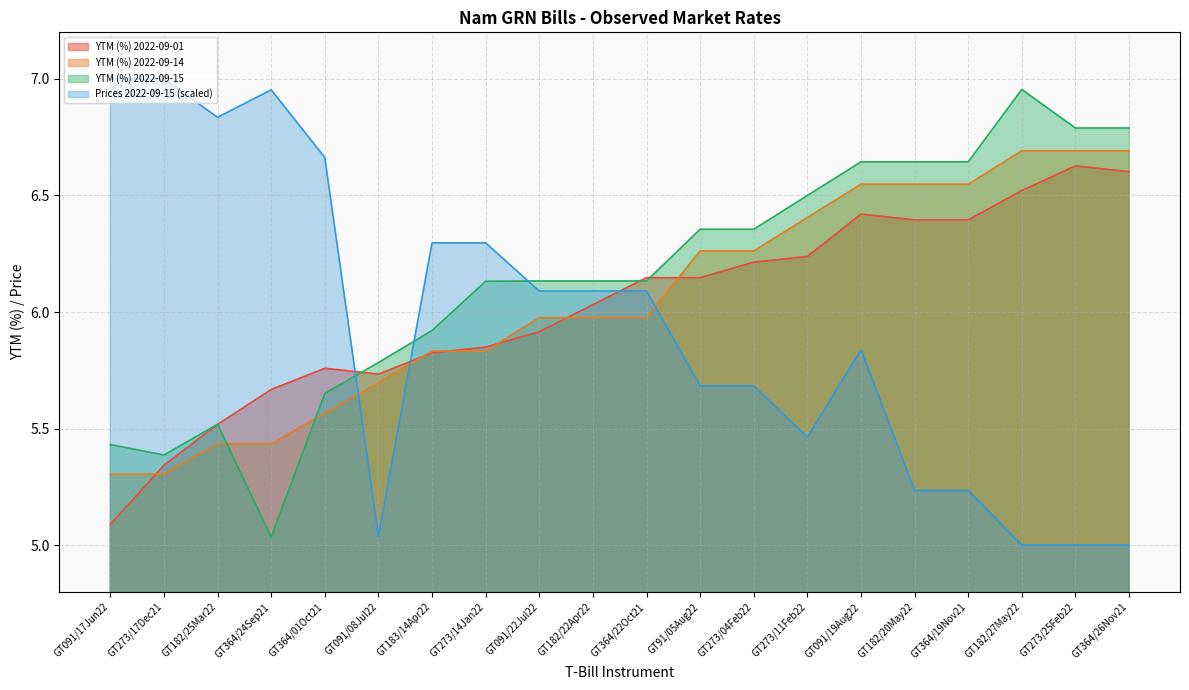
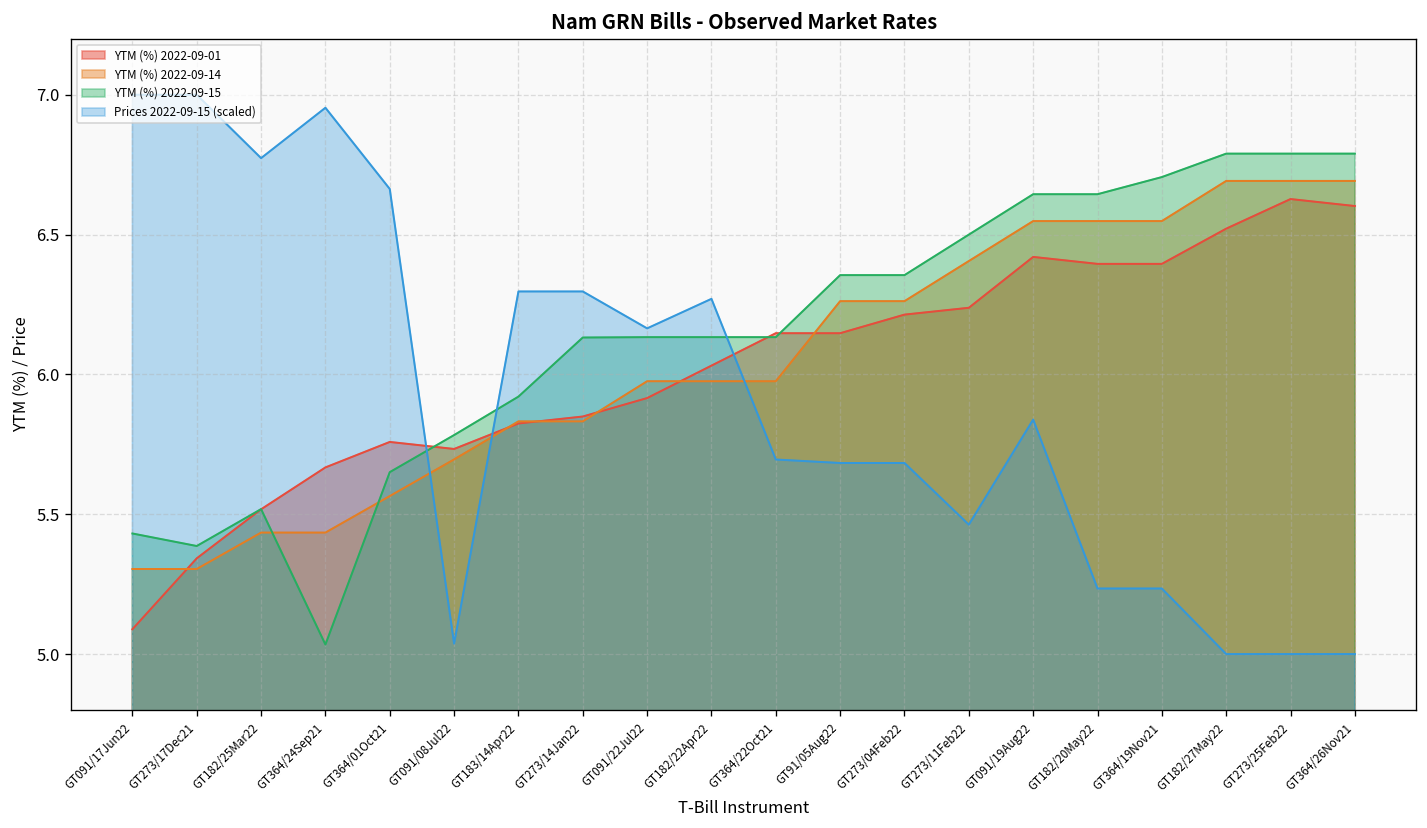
Prices 2022-09-15 (scaled), GT182/25Mar22: 6.84 -> 6.77
Prices 2022-09-15 (scaled), GT091/22Jul22: 6.09 -> 6.16
Prices 2022-09-15 (scaled), GT182/22Apr22: 6.09 -> 6.27
Prices 2022-09-15 (scaled), GT364/22Oct21: 6.09 -> 5.70
YTM (%) 2022-09-15, GT364/19Nov21: 6.64 -> 6.71
YTM (%) 2022-09-15, GT182/27May22: 6.95 -> 6.79
